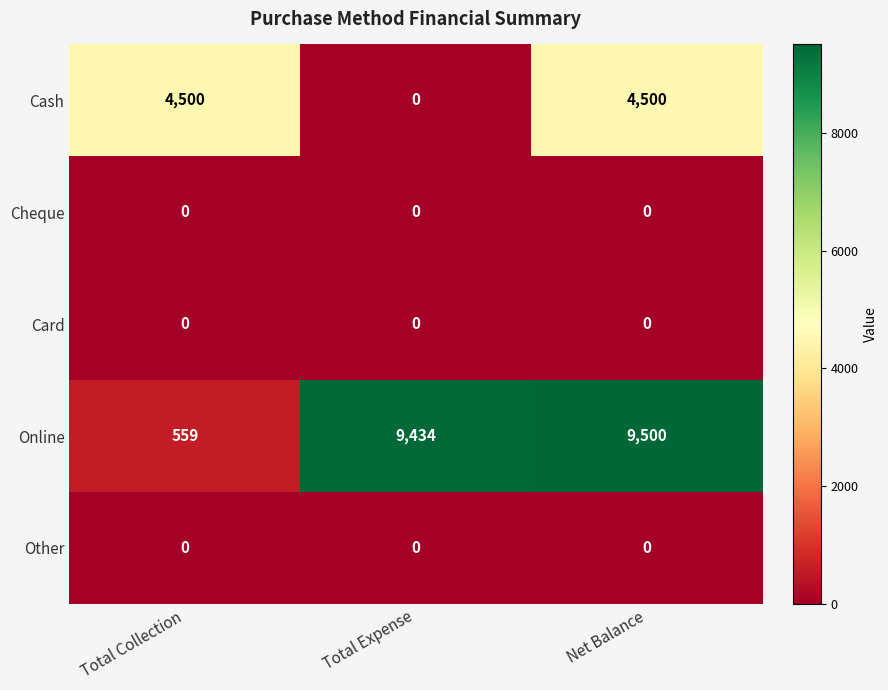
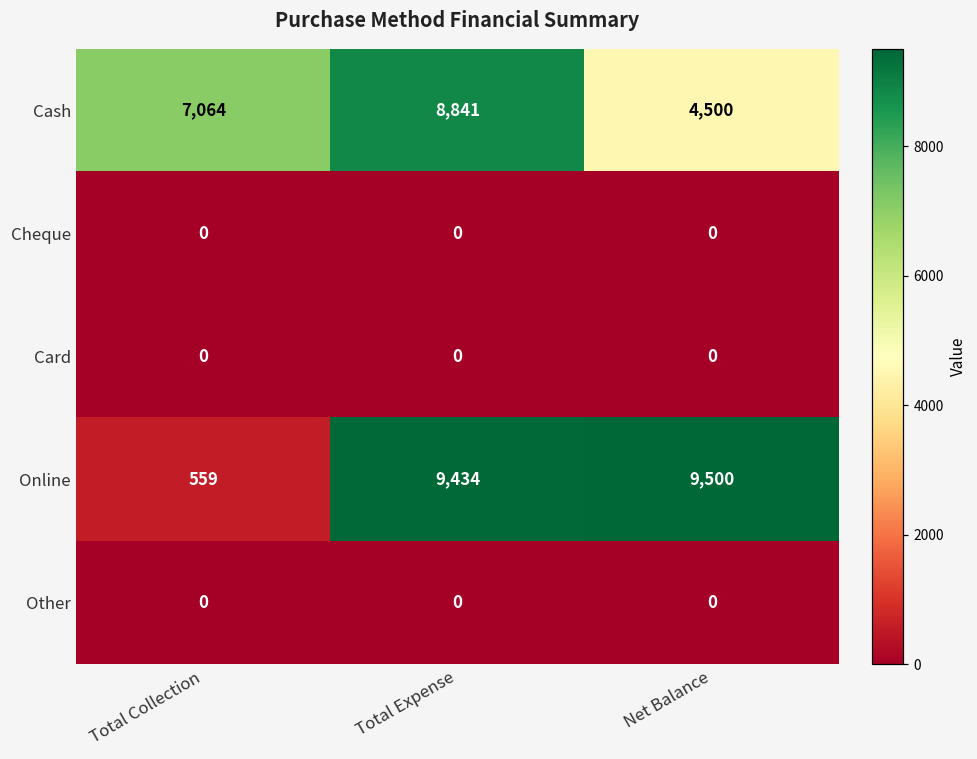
Cash, Total Collection: 4,500 -> 7,064
Cash, Total Expense: 0 -> 8,841
